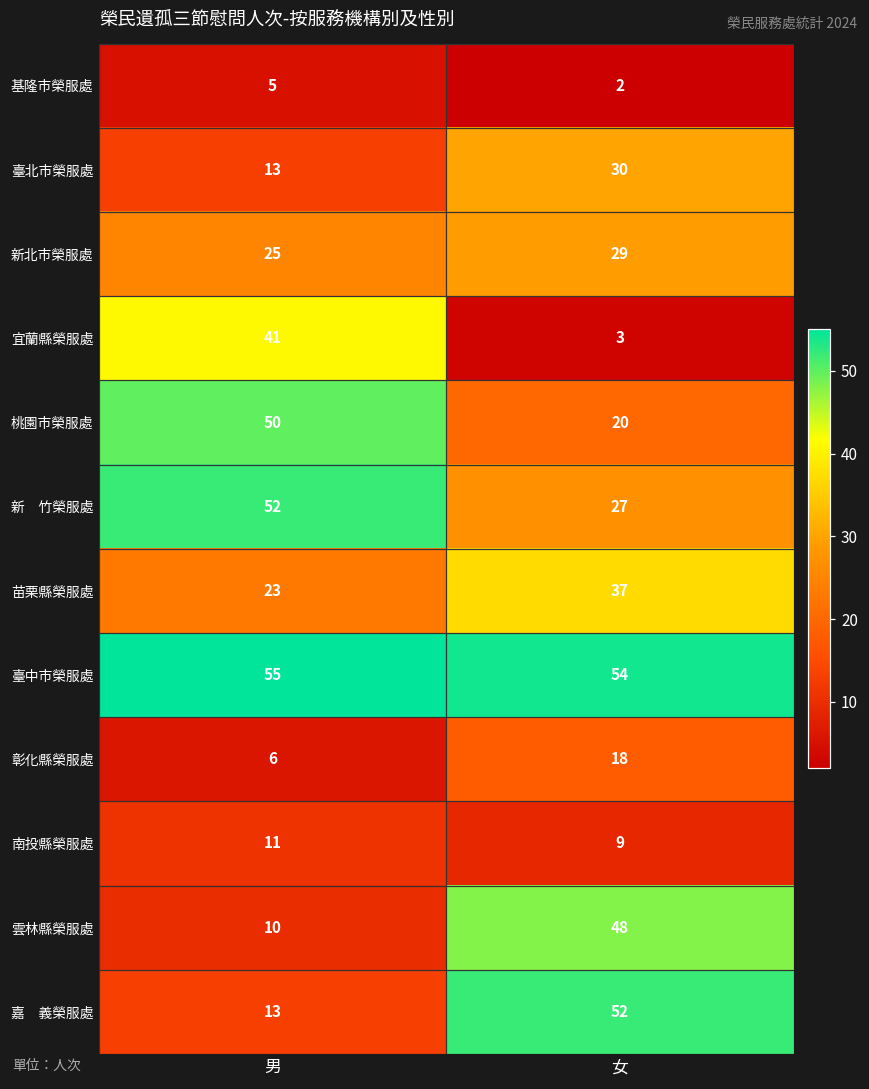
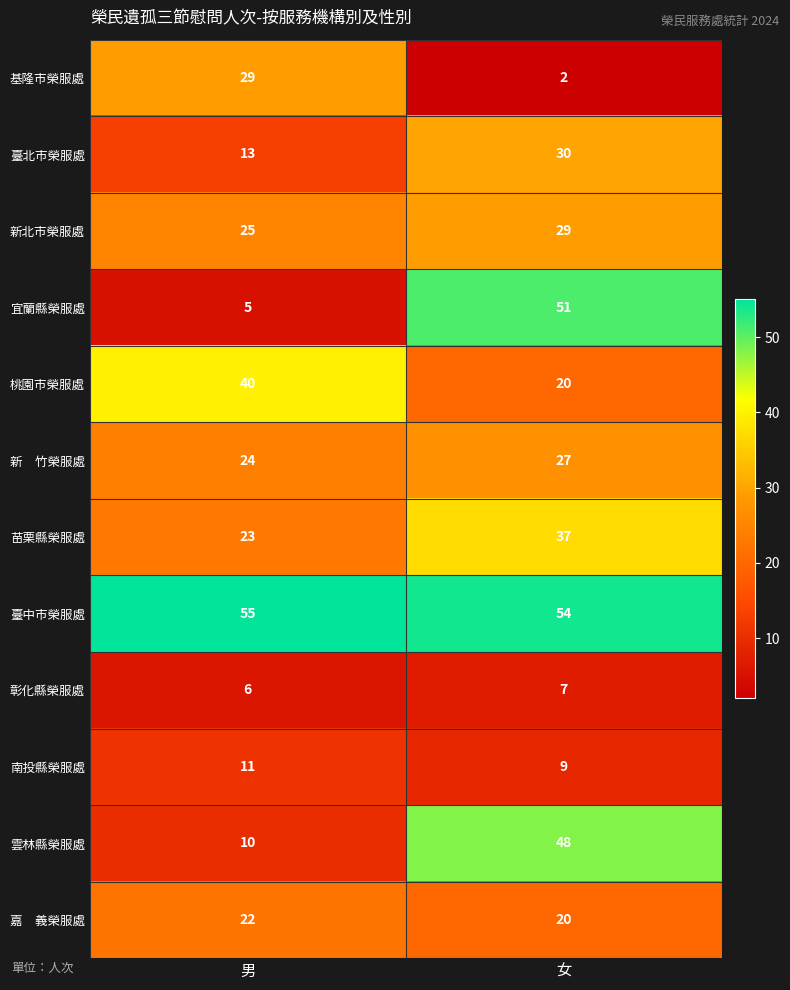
基隆市榮服處, 男: 5 -> 29
宜蘭縣榮服處, 男: 41 -> 5
宜蘭縣榮服處, 女: 3 -> 51
桃園市榮服處, 男: 50 -> 40
新 竹榮服處, 男: 52 -> 24
彰化縣榮服處, 女: 18 -> 7
嘉 義榮服處, 男: 13 -> 22
嘉 義榮服處, 女: 52 -> 20
